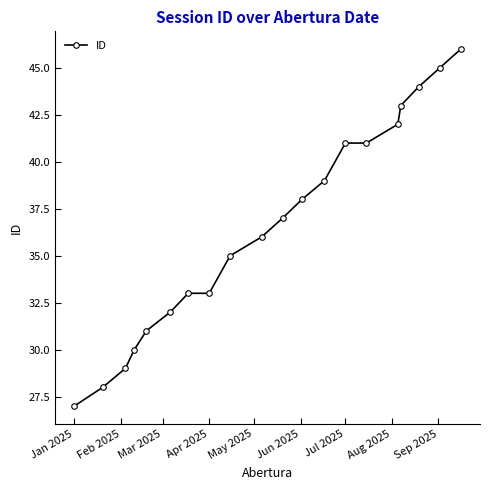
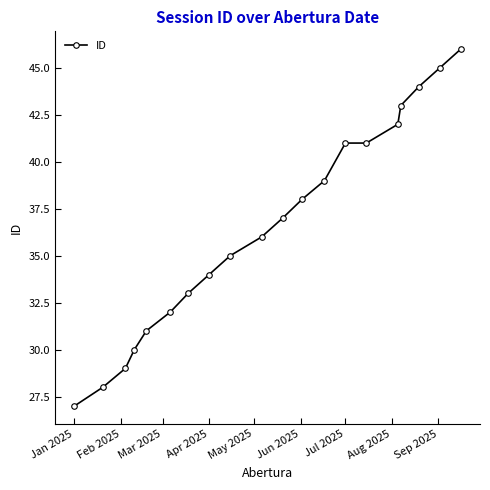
Apr 2025: 33 -> 34
